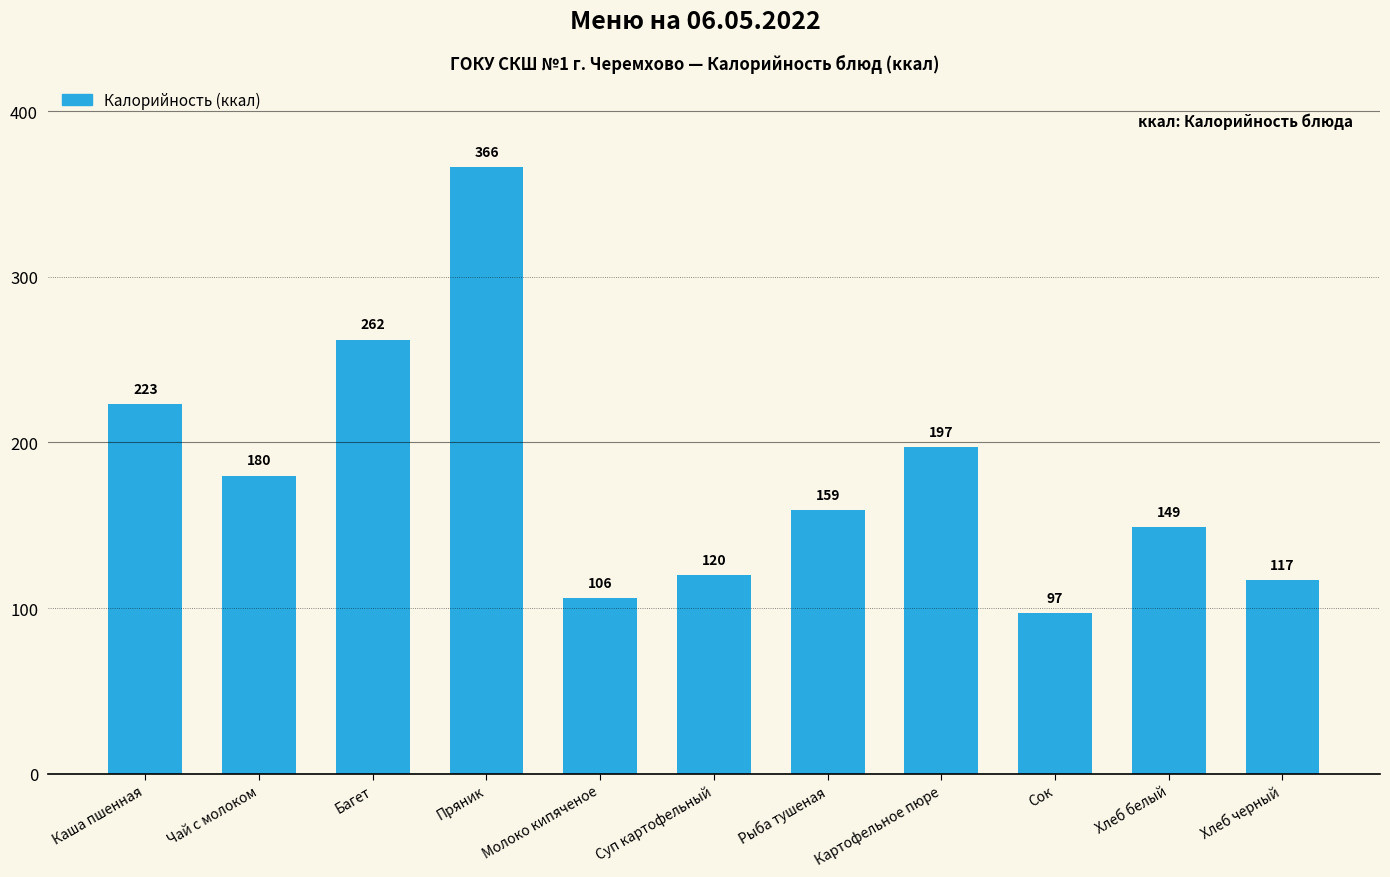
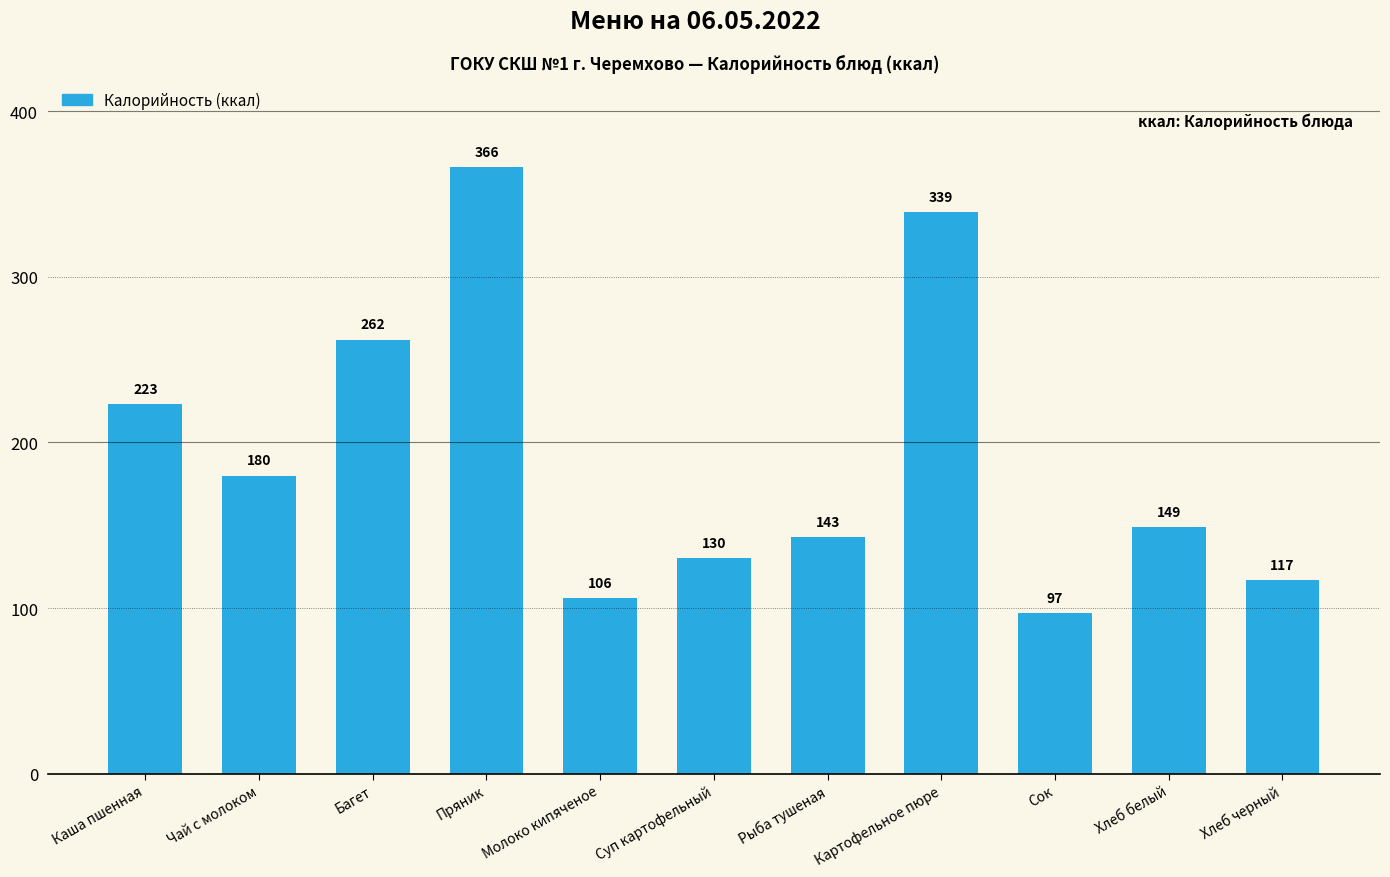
Суп картофельный: 120 -> 130
Рыба тушеная: 159 -> 143
Картофельное пюре: 197 -> 339
